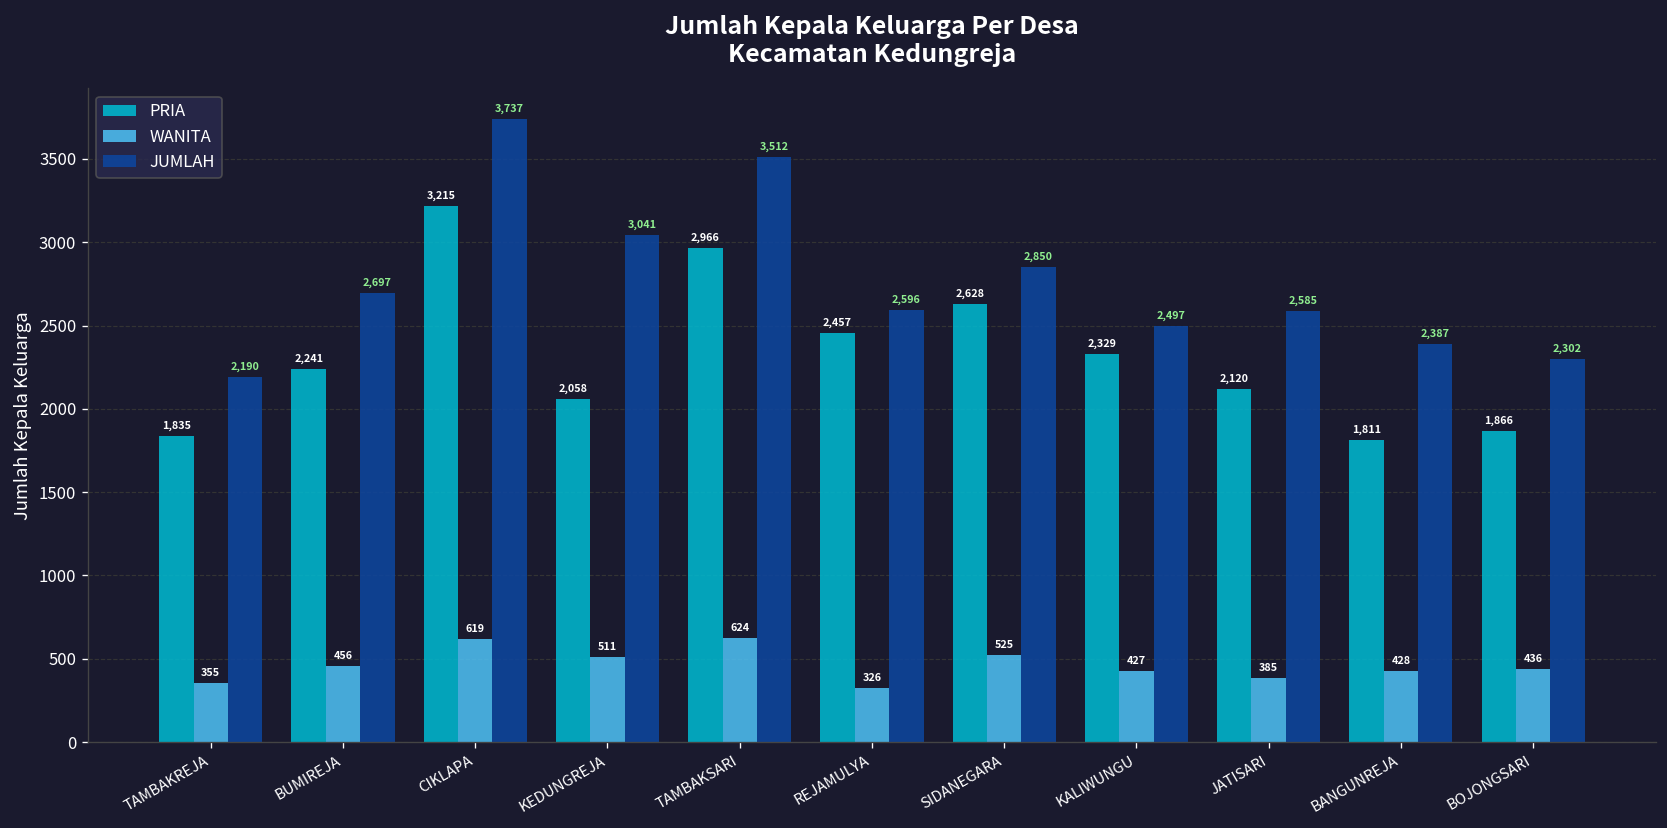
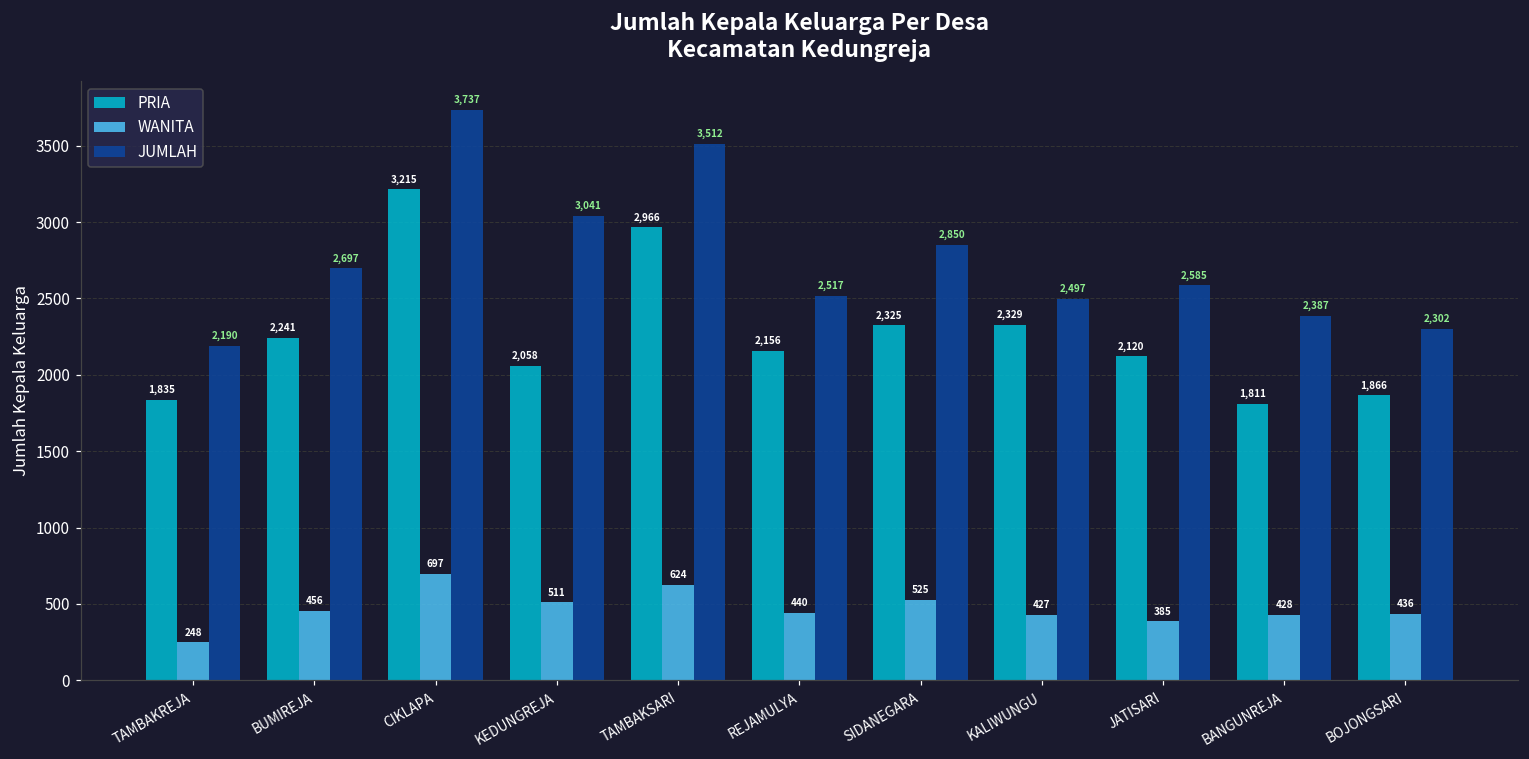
WANITA, TAMBAKREJA: 355 -> 248
WANITA, CIKLAPA: 619 -> 697
PRIA, REJAMULYA: 2,457 -> 2,156
WANITA, REJAMULYA: 326 -> 440
JUMLAH, REJAMULYA: 2,596 -> 2,517
PRIA, SIDANEGARA: 2,628 -> 2,325
